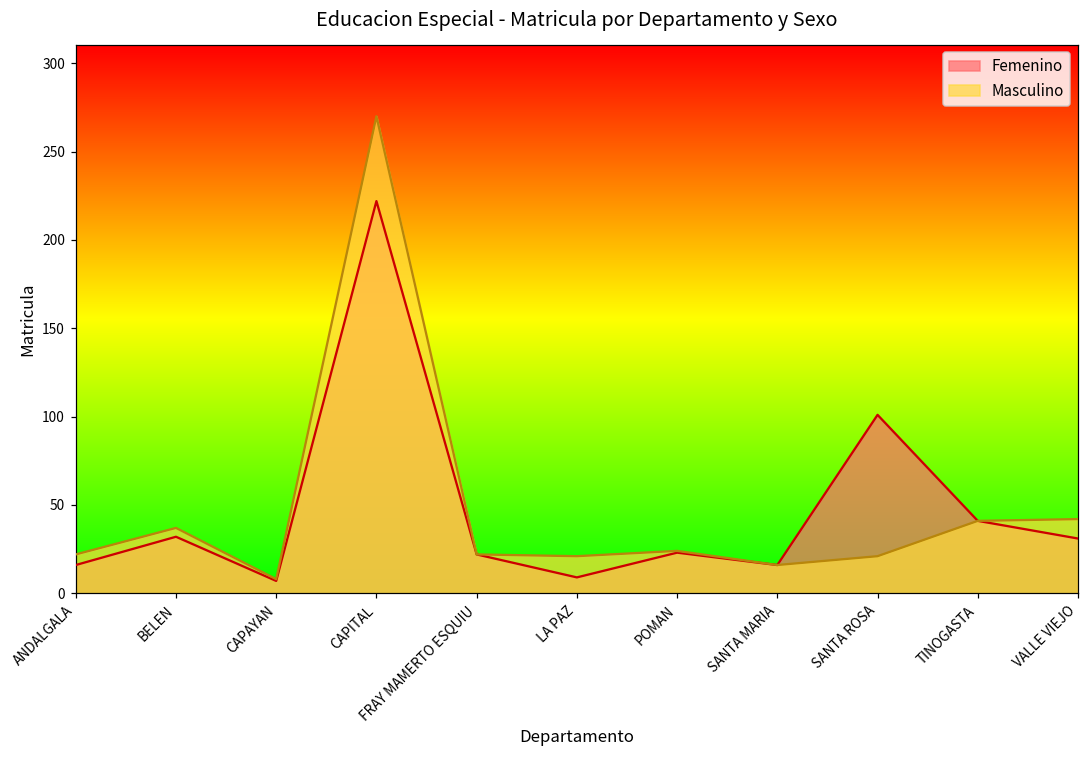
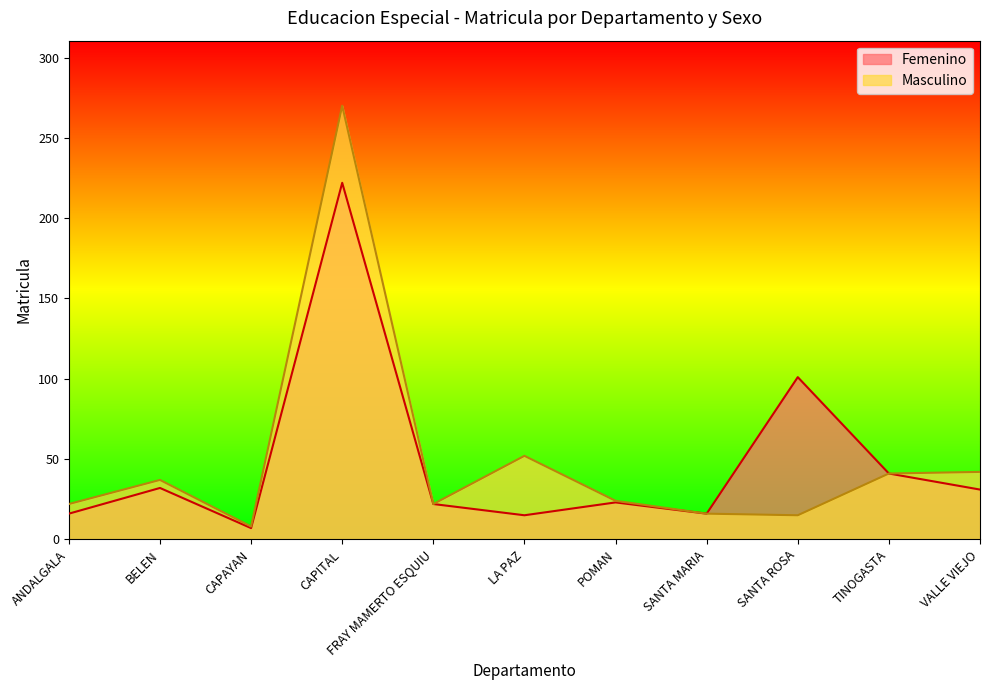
Femenino, LA PAZ: 9 -> 15
Masculino, LA PAZ: 21 -> 52
Masculino, SANTA ROSA: 21 -> 15
